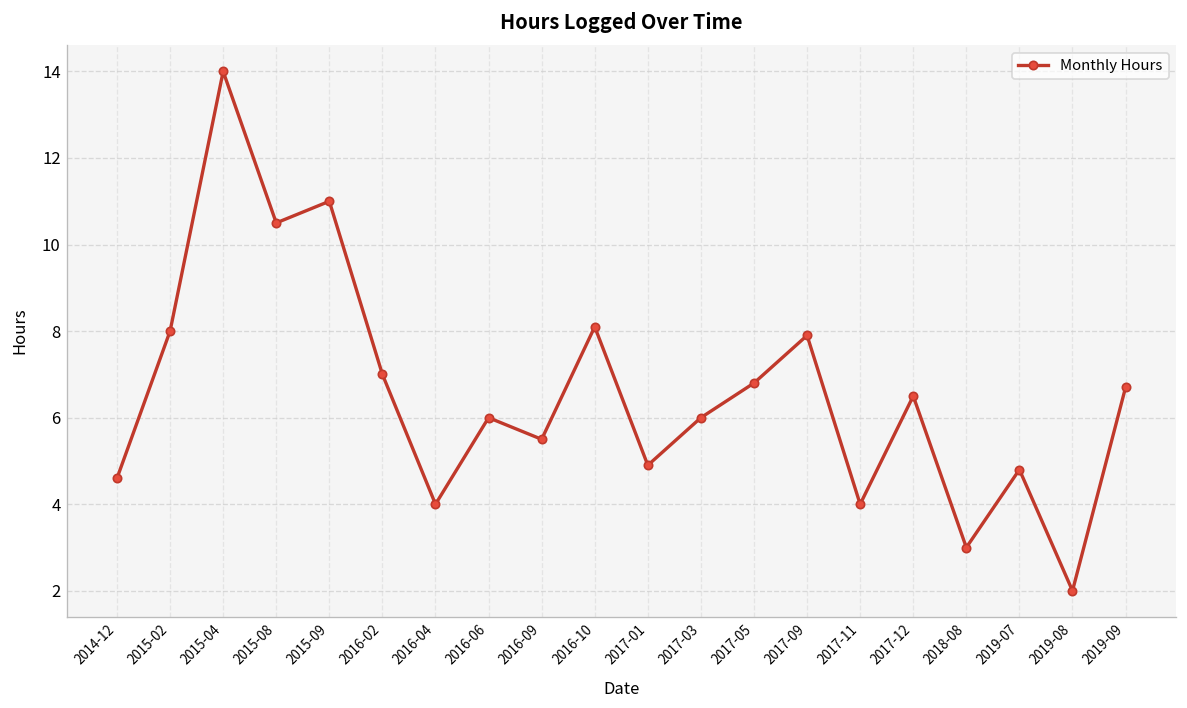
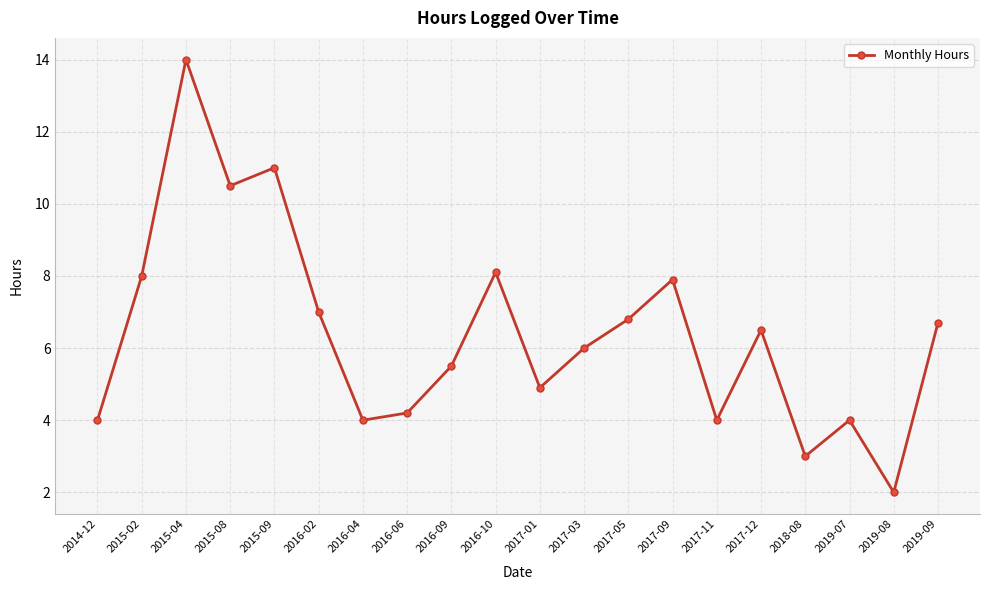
2014-12: 4.6 -> 4.0
2016-06: 6.0 -> 4.2
2019-07: 4.8 -> 4.0
